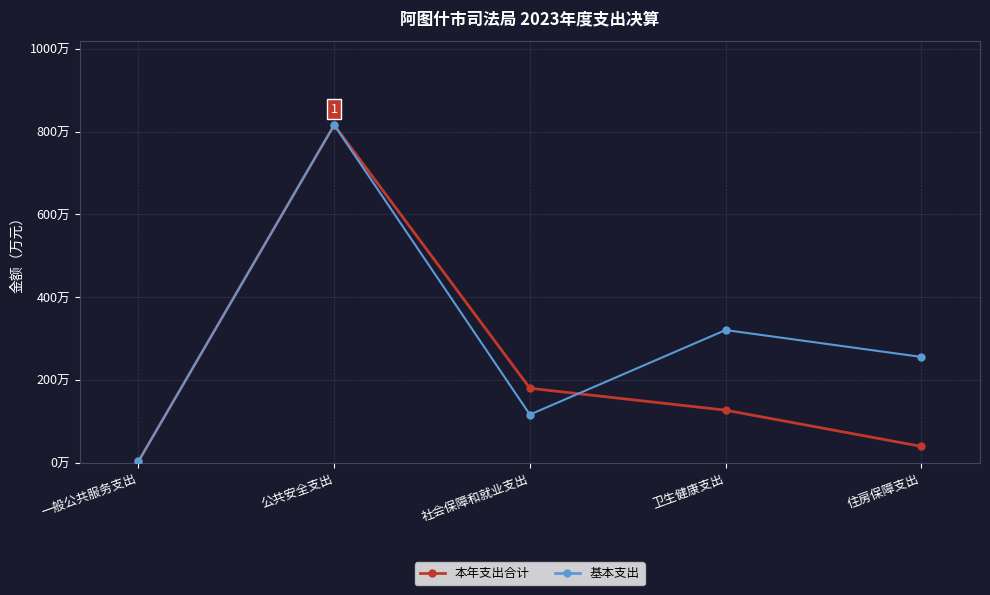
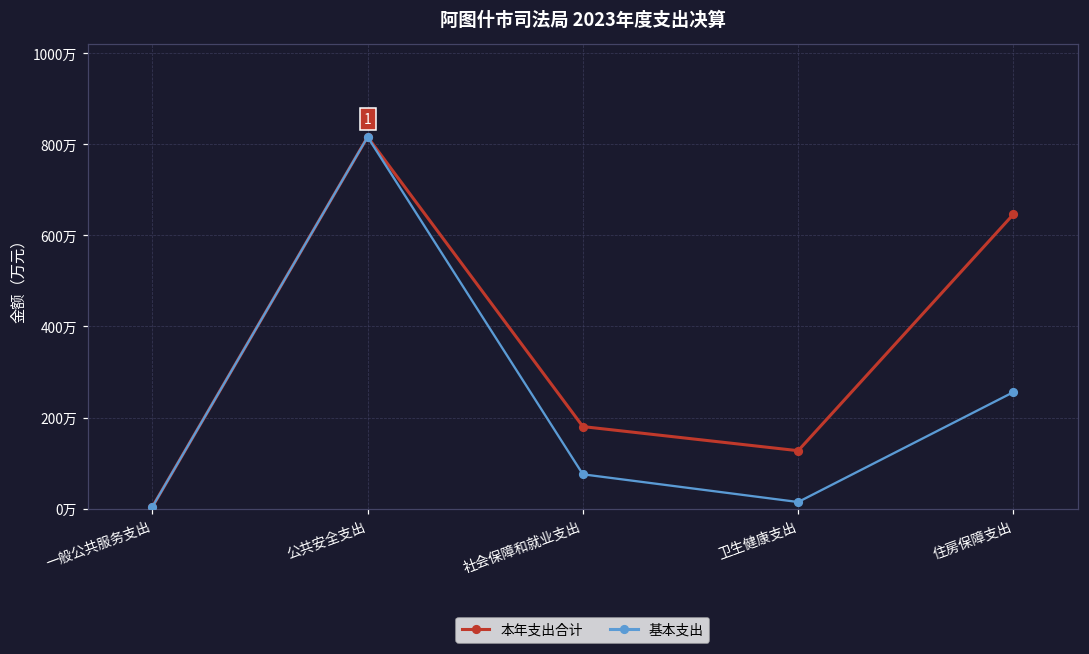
基本支出, 社会保障和就业支出: 120万 -> 80万
基本支出, 卫生健康支出: 320万 -> 10万
本年支出合计, 住房保障支出: 40万 -> 650万
